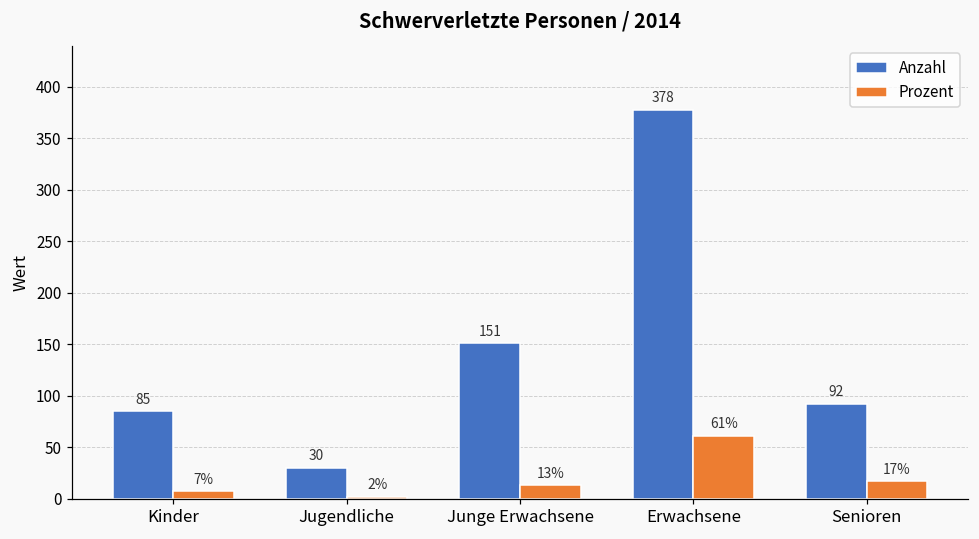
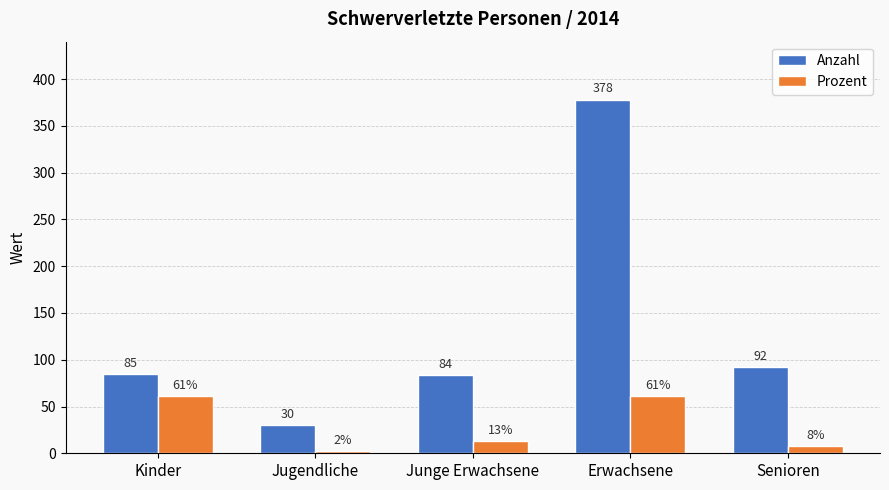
Prozent, Kinder: 7% -> 61%
Anzahl, Junge Erwachsene: 151 -> 84
Prozent, Senioren: 17% -> 8%
